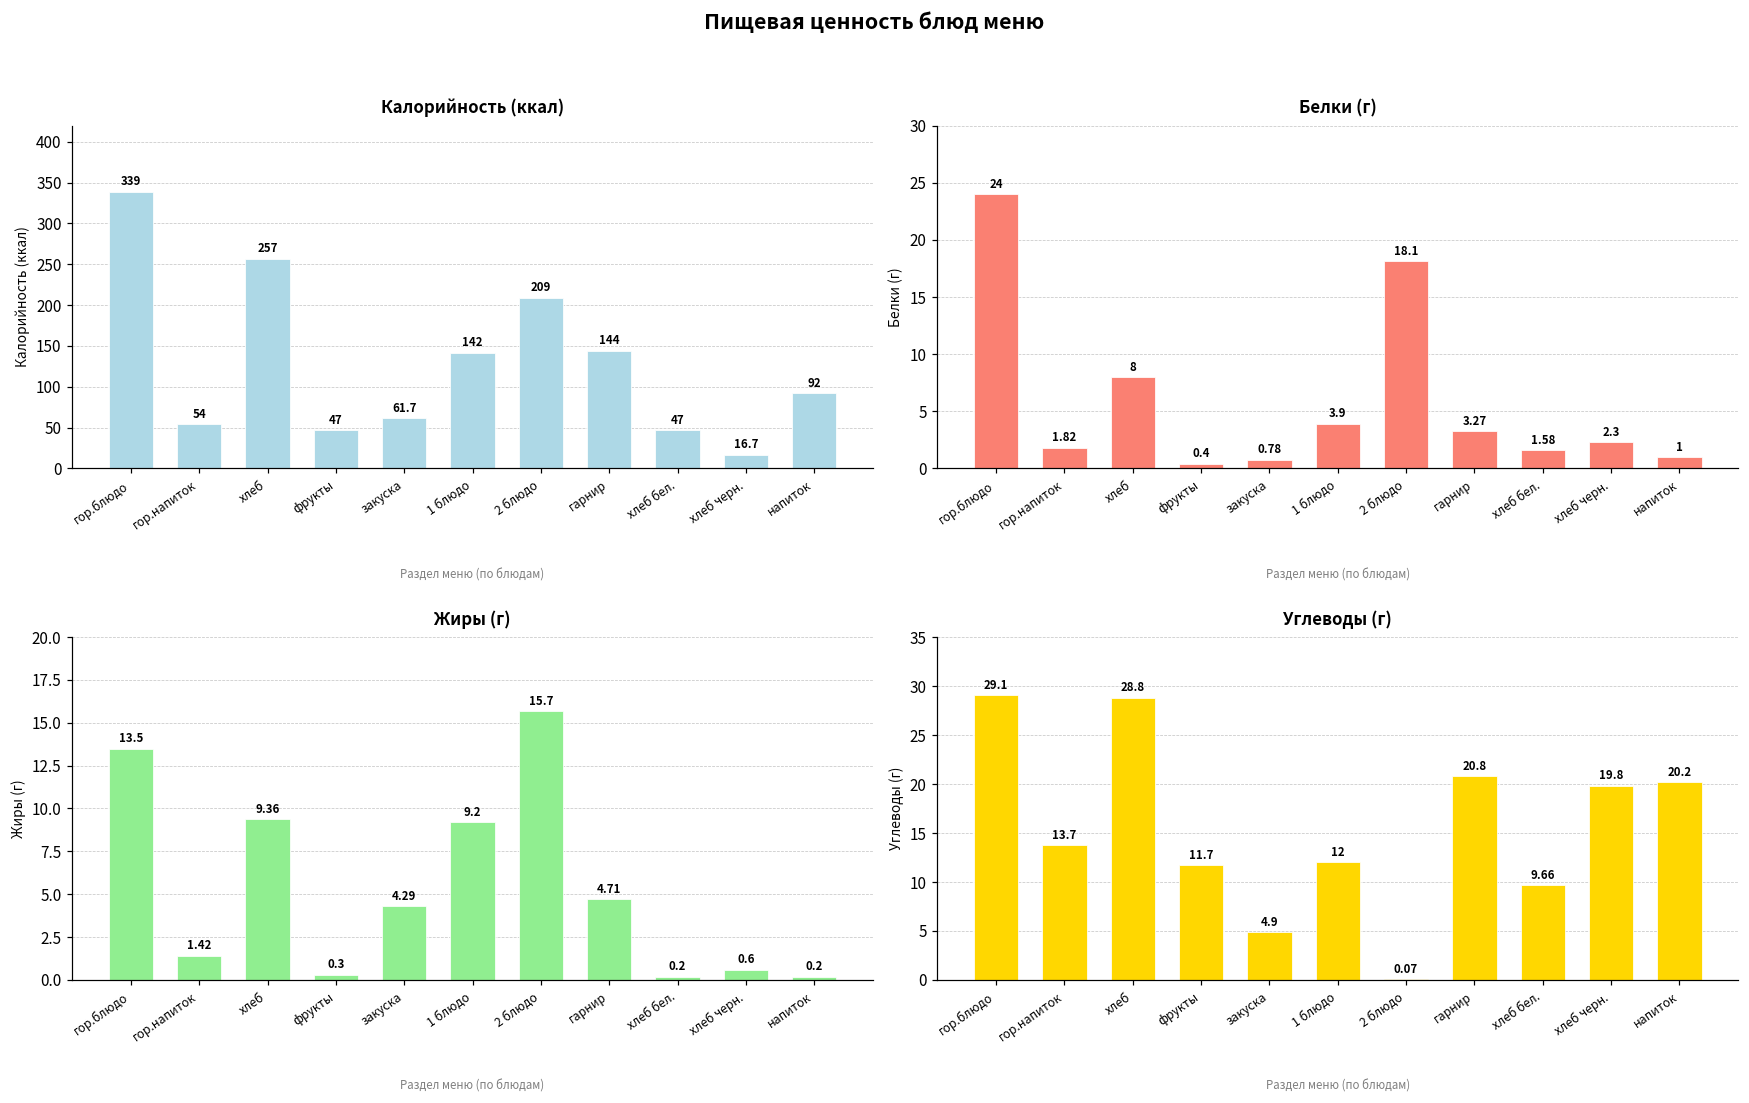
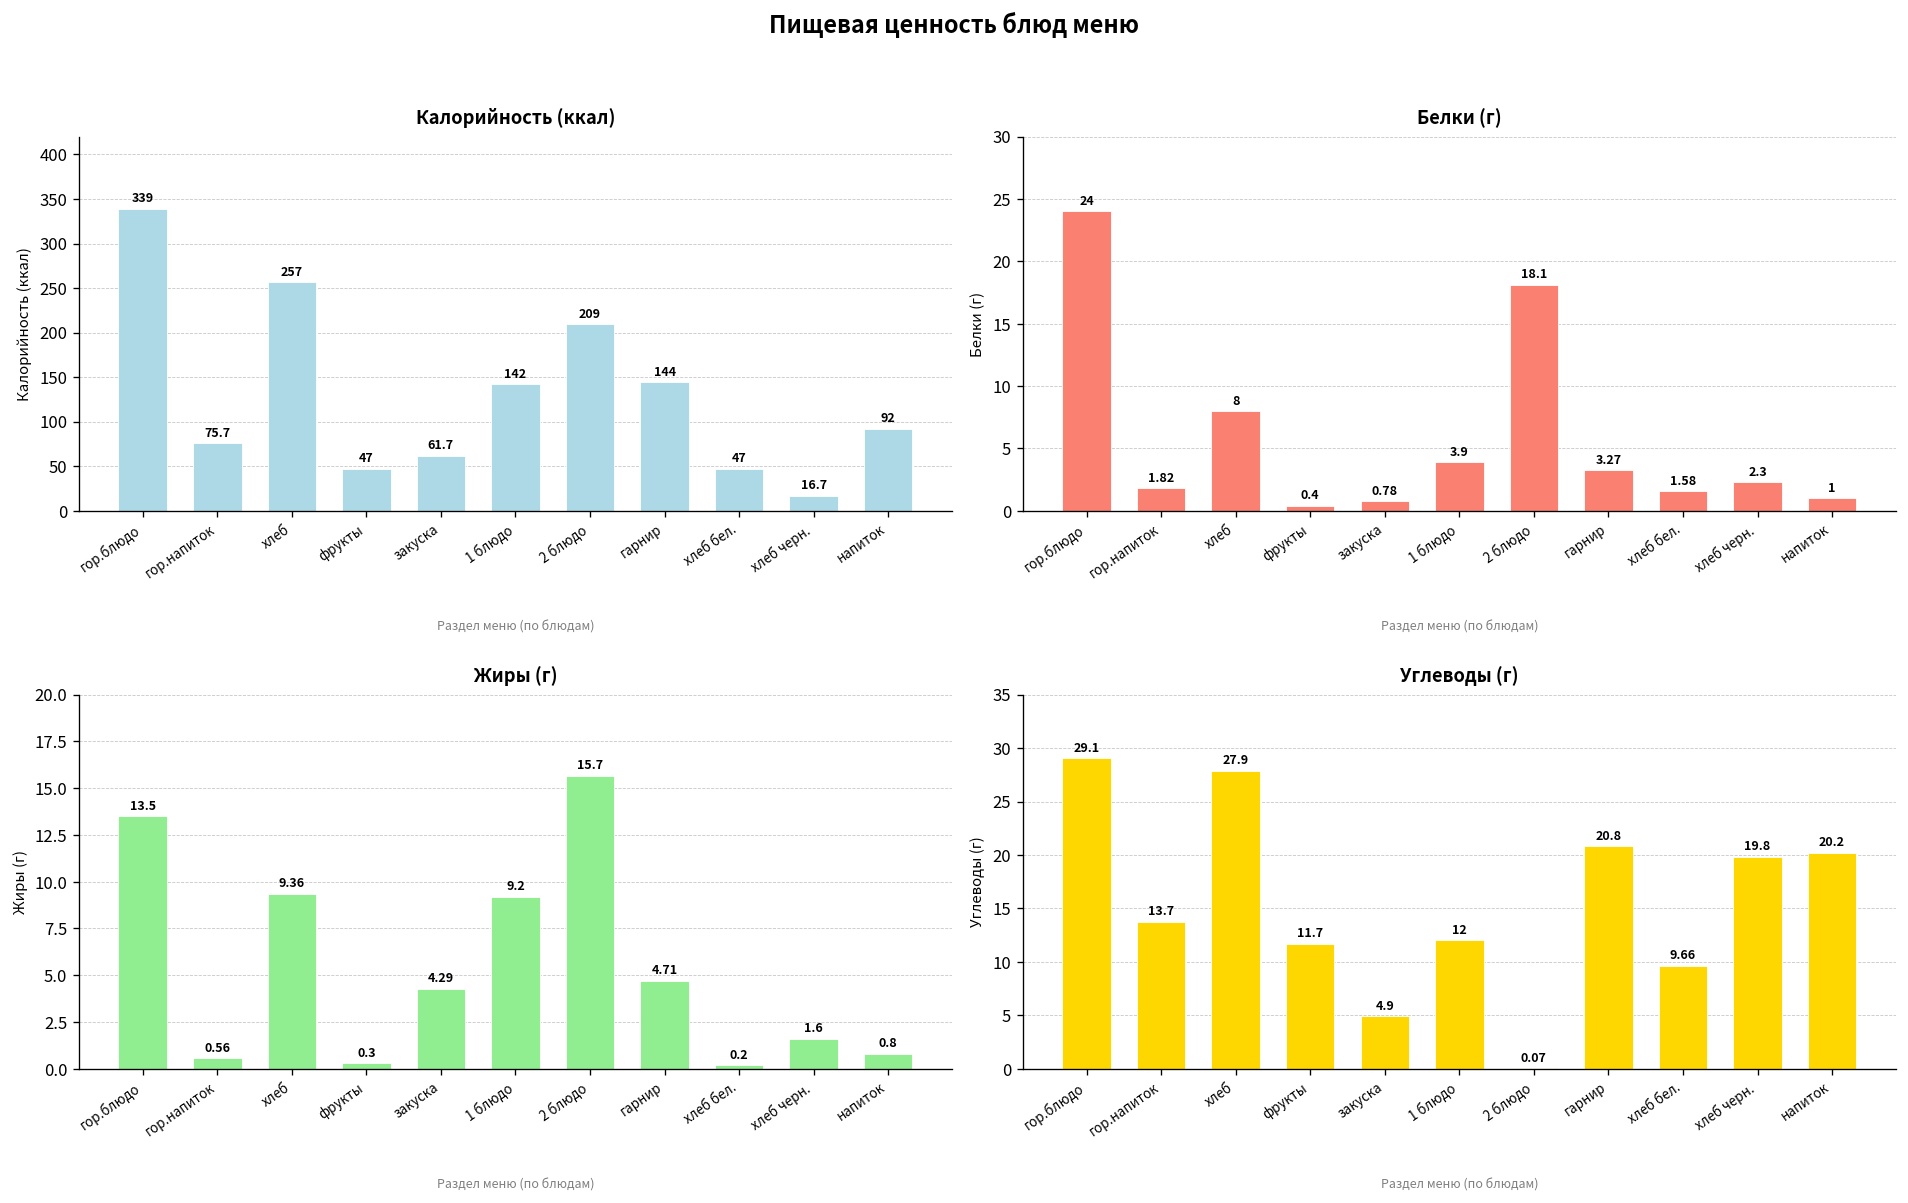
Калорийность (ккал), гор.напиток: 54 -> 75.7
Жиры (г), гор.напиток: 1.42 -> 0.56
Жиры (г), хлеб черн.: 0.6 -> 1.6
Жиры (г), напиток: 0.2 -> 0.8
Углеводы (г), хлеб: 28.8 -> 27.9
